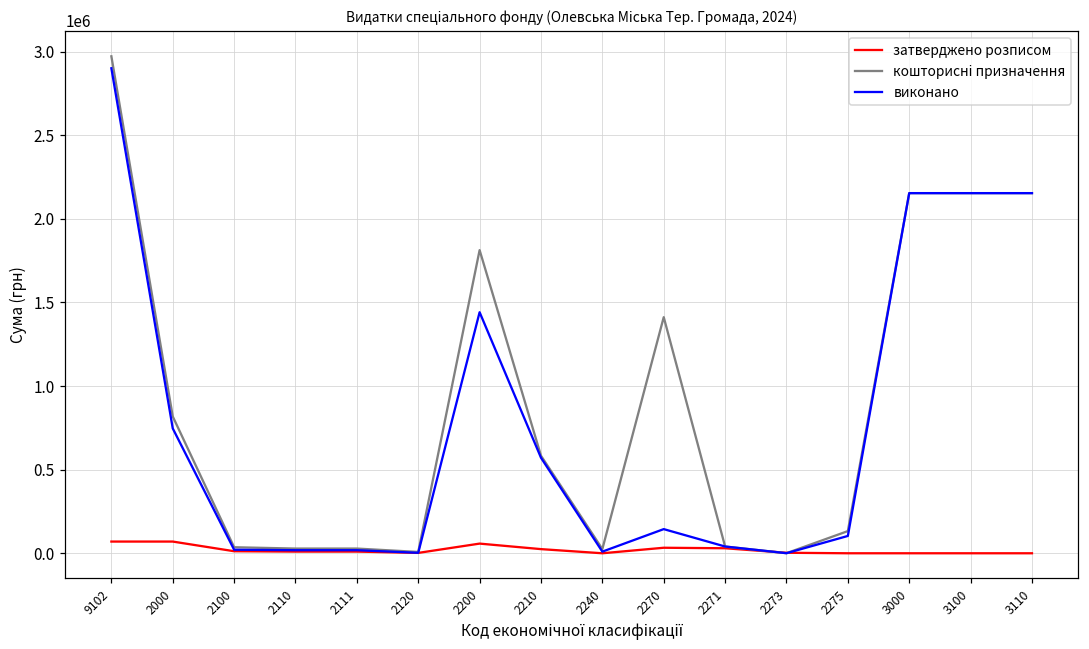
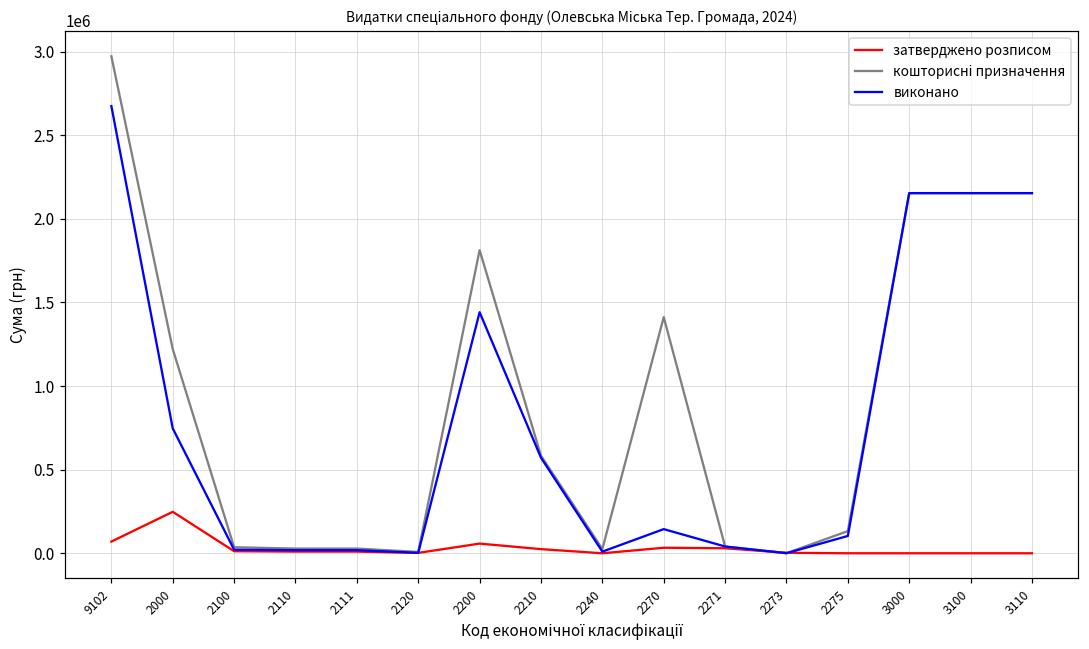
виконано, 9102: 2900000 -> 2670000
затверджено розписом, 2000: 70000 -> 250000
кошторисні призначення, 2000: 820000 -> 1220000
